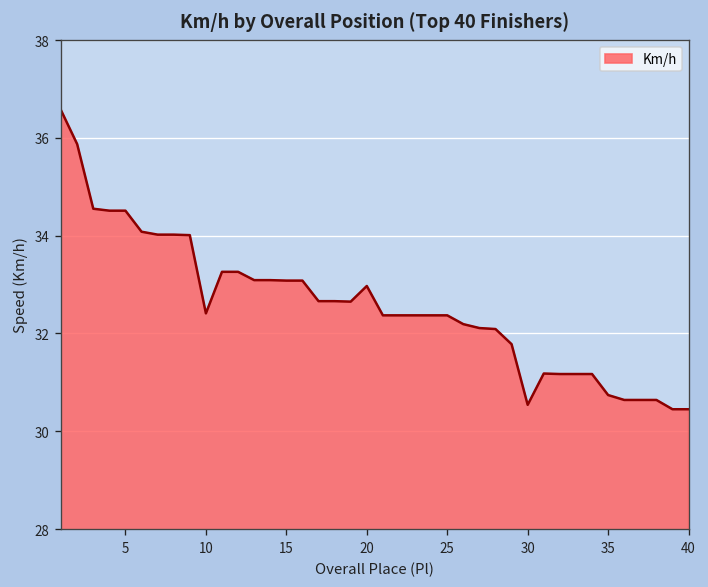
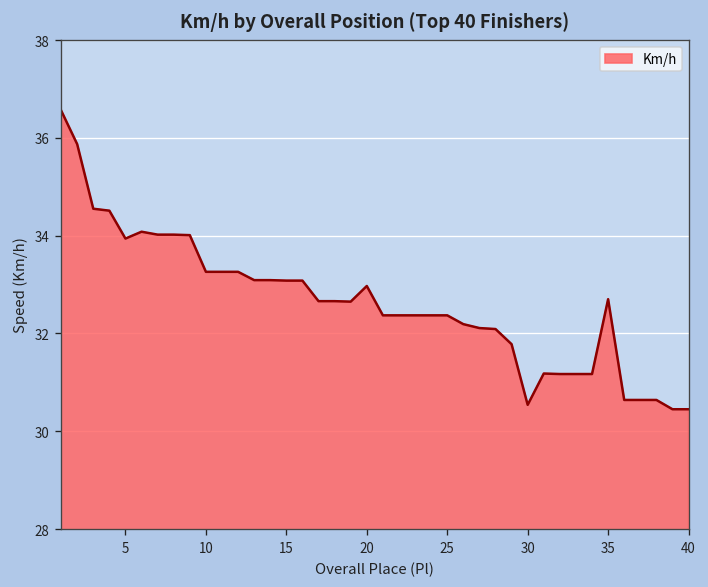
5: 34.5 -> 33.9
10: 32.4 -> 33.3
35: 30.7 -> 32.7
